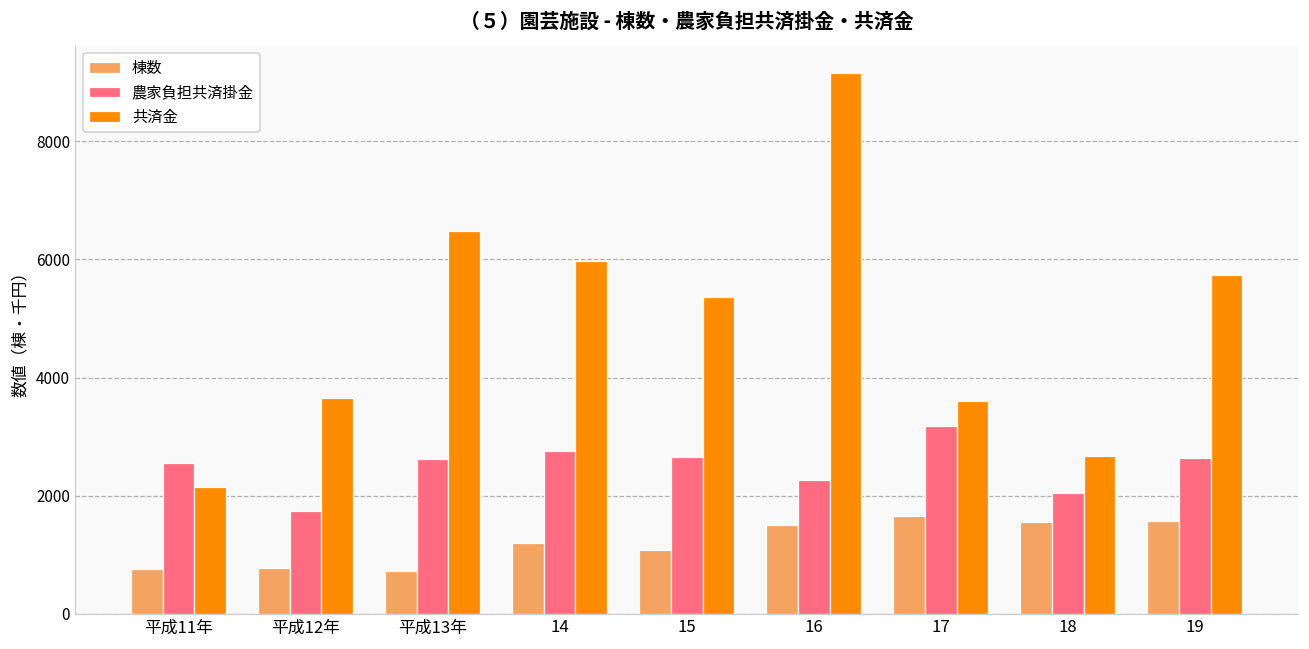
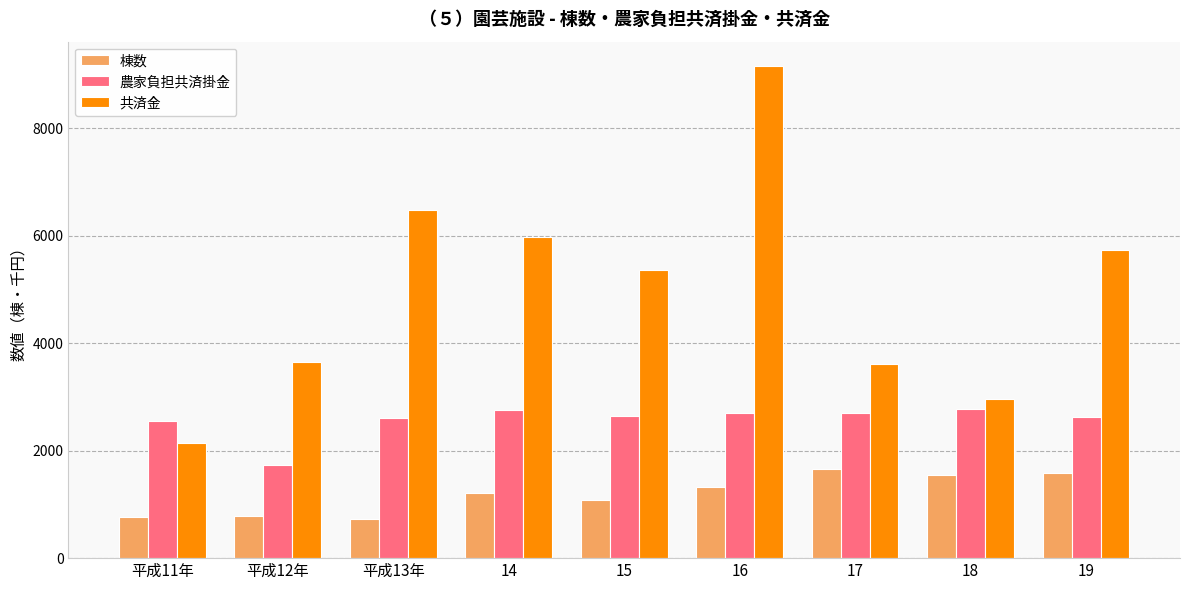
棟数, 16: 1500 -> 1300
農家負担共済掛金, 16: 2300 -> 2700
農家負担共済掛金, 17: 3200 -> 2700
農家負担共済掛金, 18: 2000 -> 2800
共済金, 18: 2700 -> 3000
